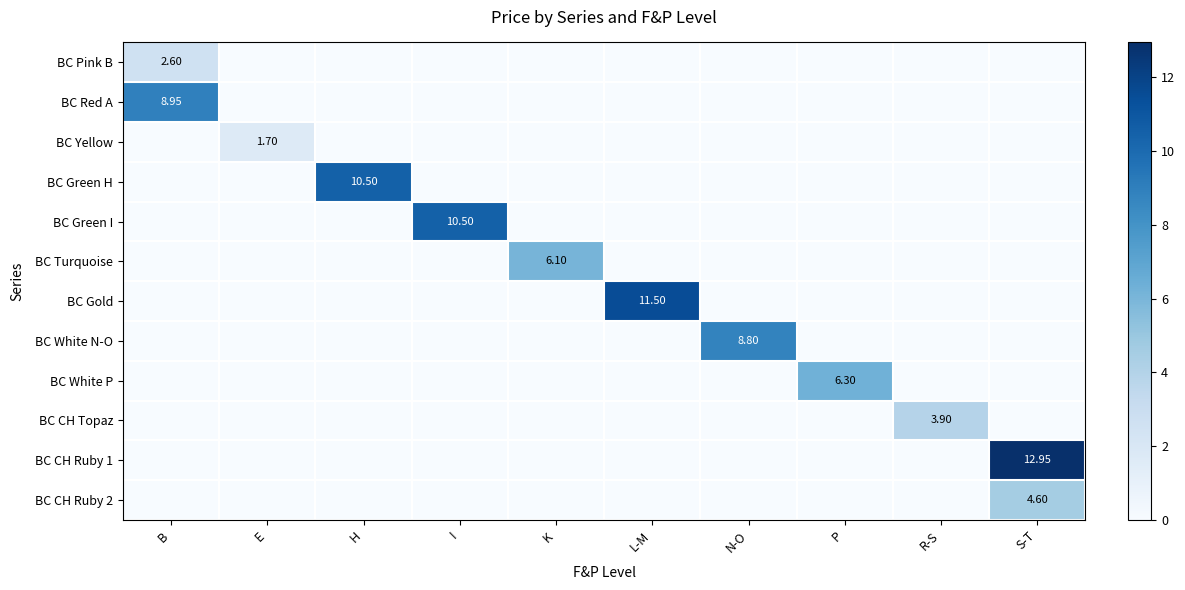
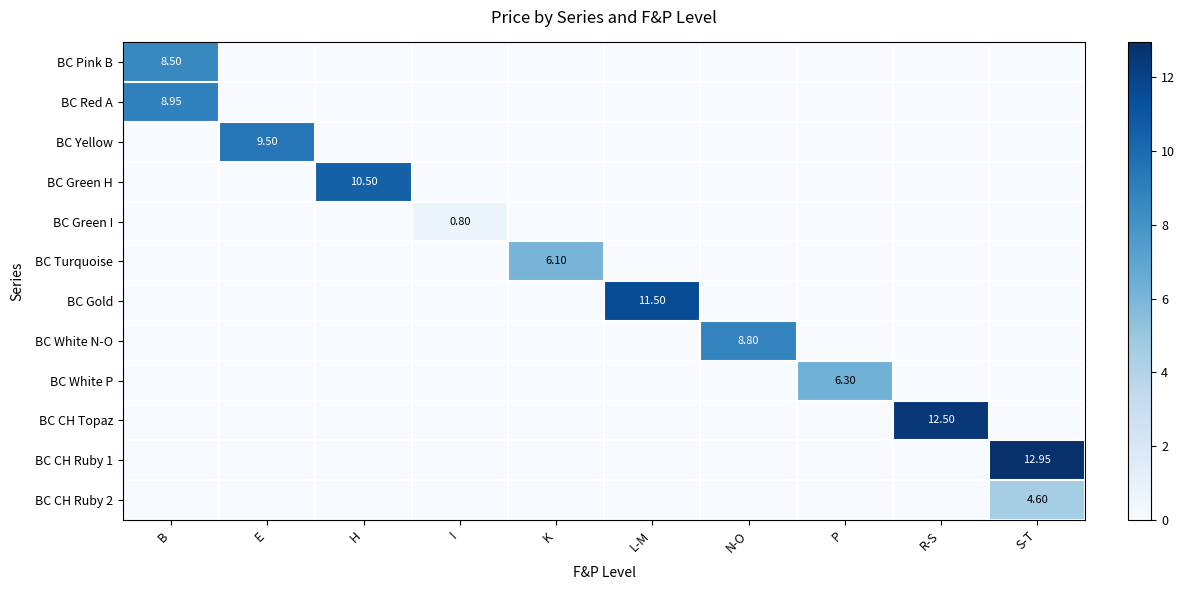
BC Pink B, B: 2.60 -> 8.50
BC Yellow, E: 1.70 -> 9.50
BC Green I, I: 10.50 -> 0.80
BC CH Topaz, R-S: 3.90 -> 12.50
